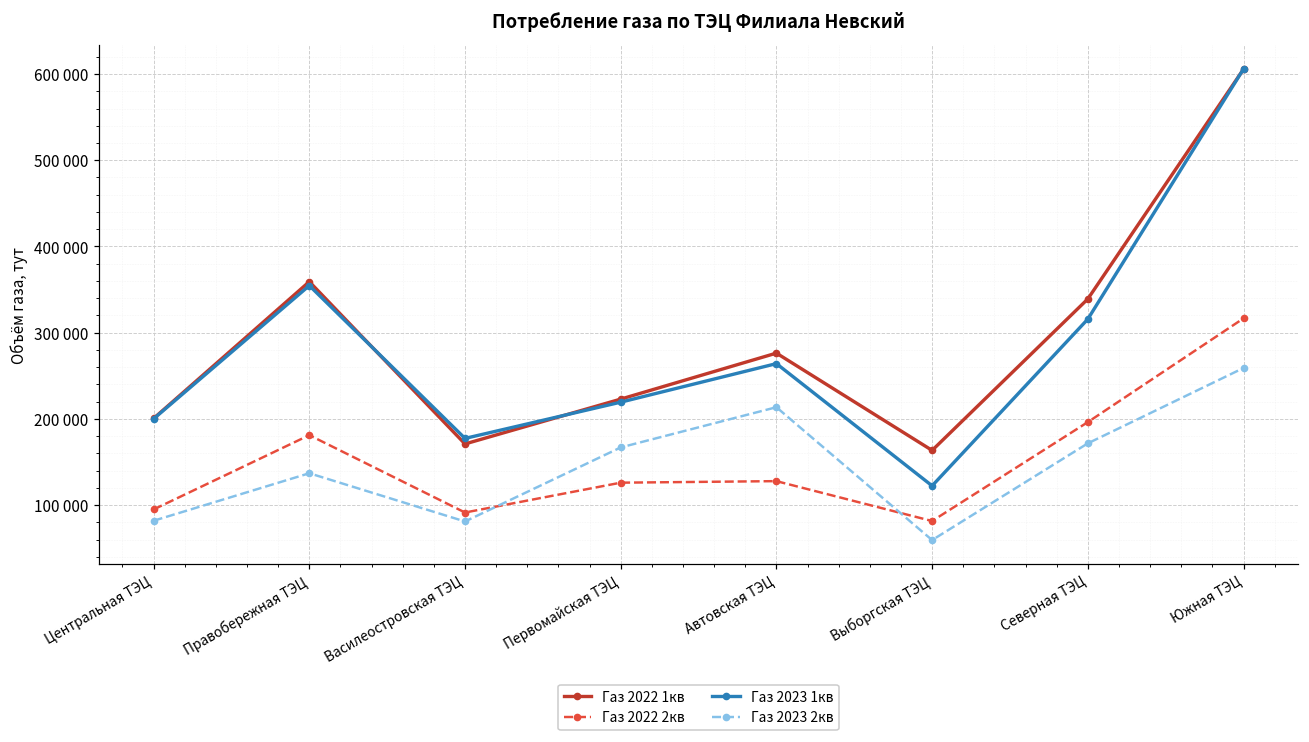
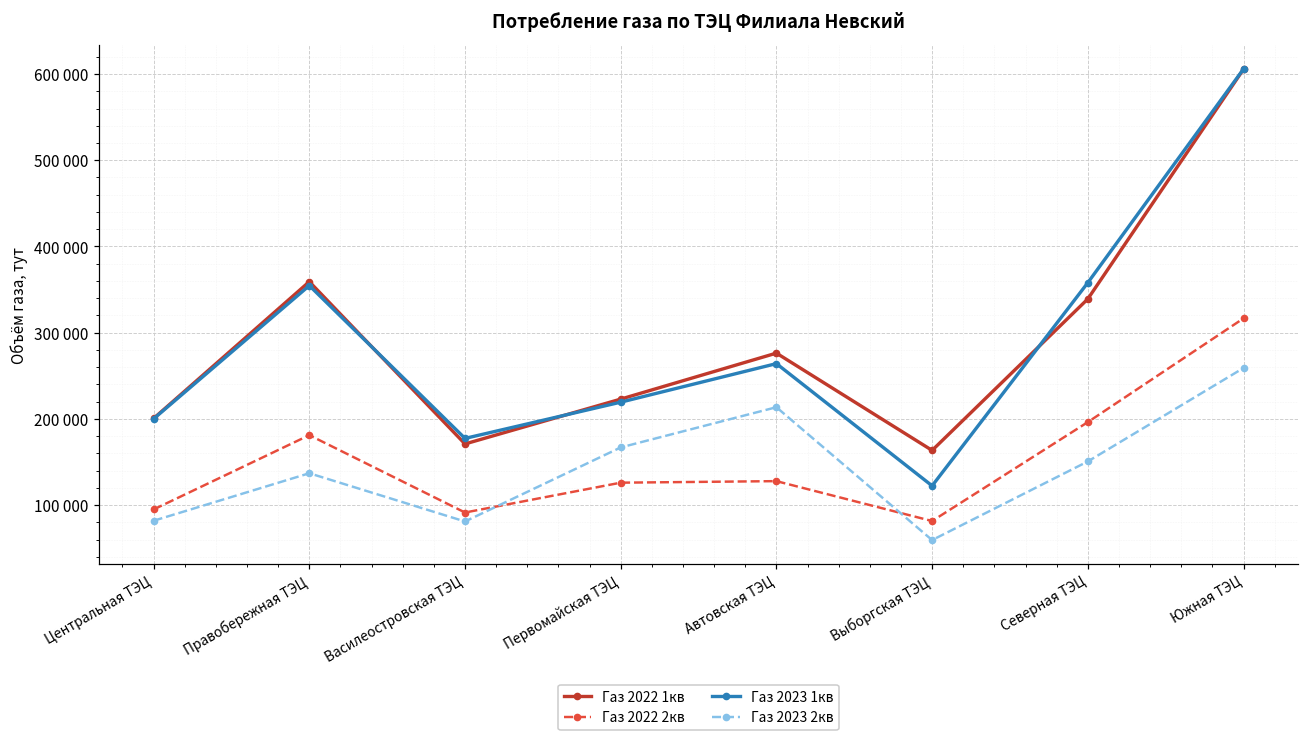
Газ 2023 1кв, Северная ТЭЦ: 320000 -> 360000
Газ 2023 2кв, Северная ТЭЦ: 170000 -> 150000
